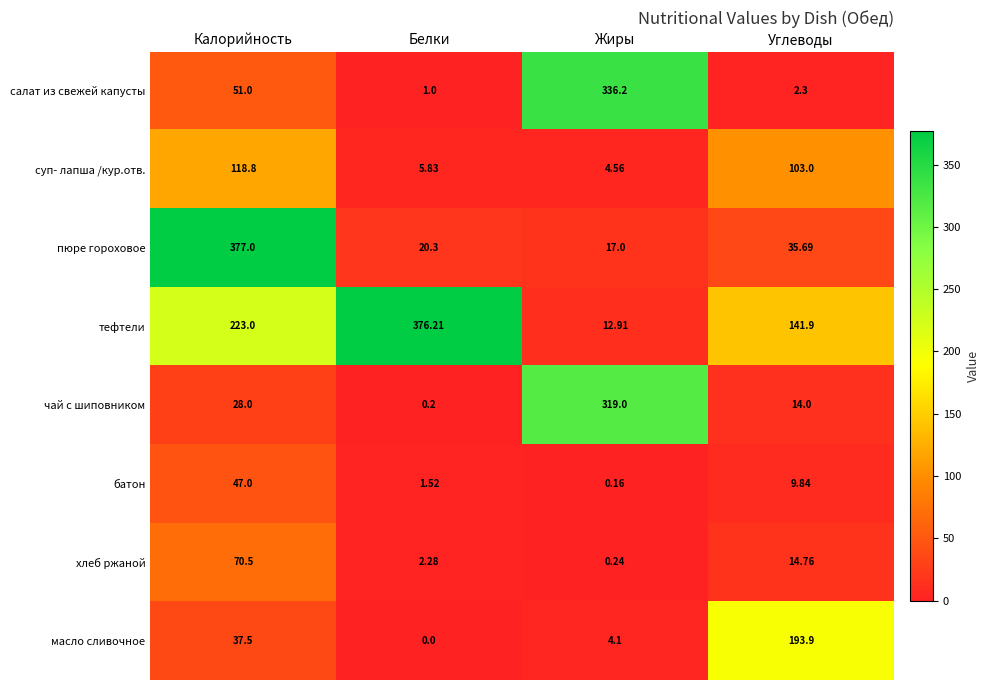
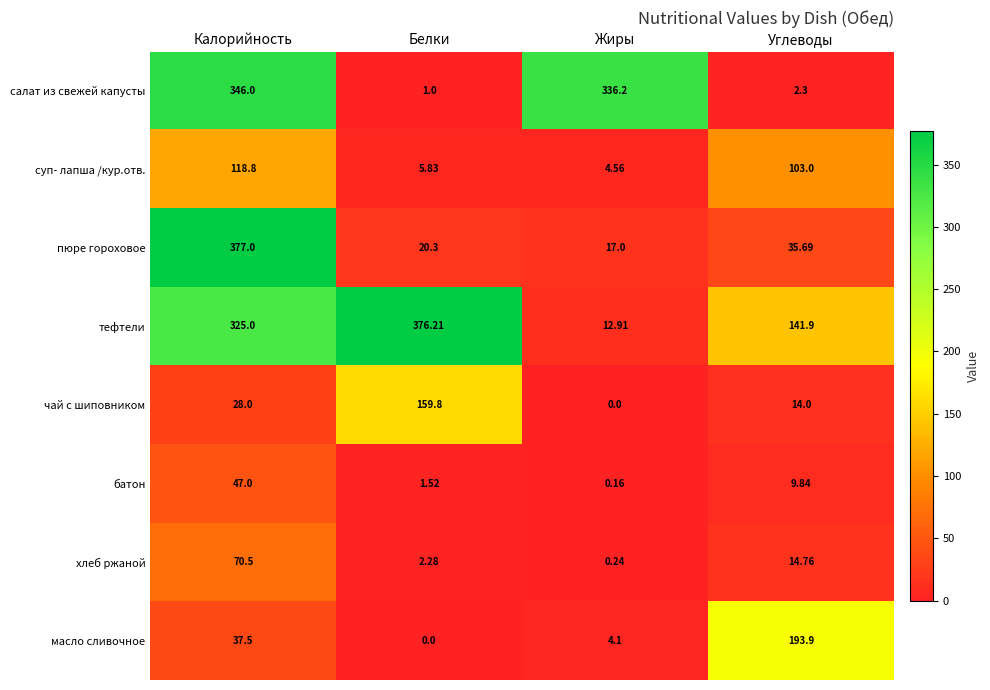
салат из свежей капусты, Калорийность: 51.0 -> 346.0
тефтели, Калорийность: 223.0 -> 325.0
чай с шиповником, Белки: 0.2 -> 159.8
чай с шиповником, Жиры: 319.0 -> 0.0
